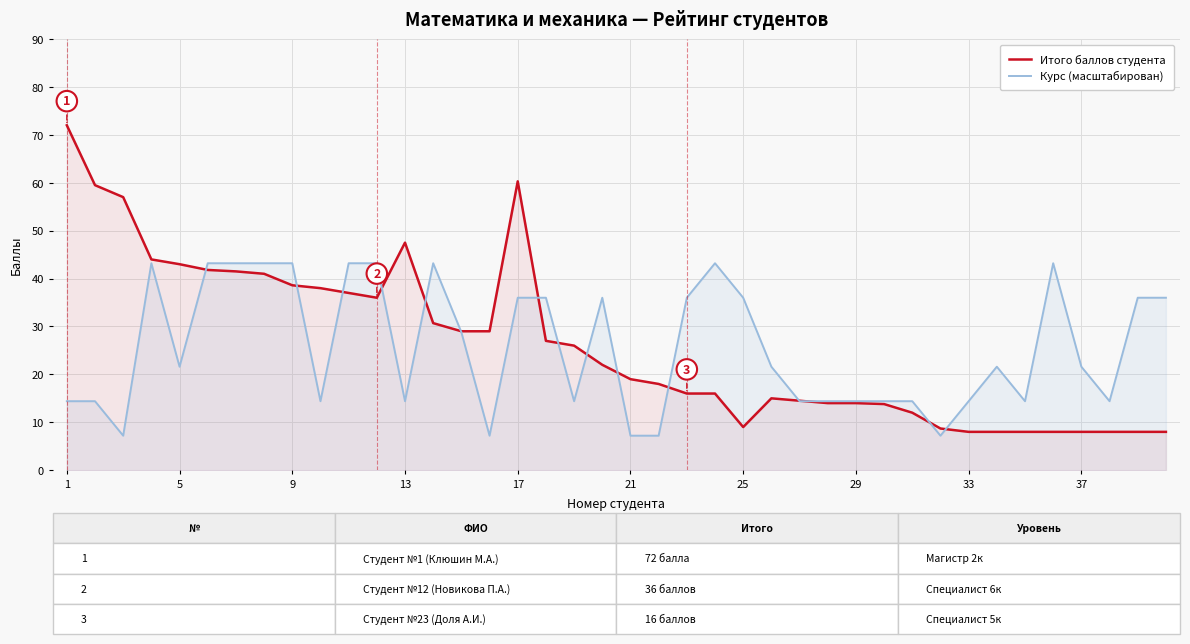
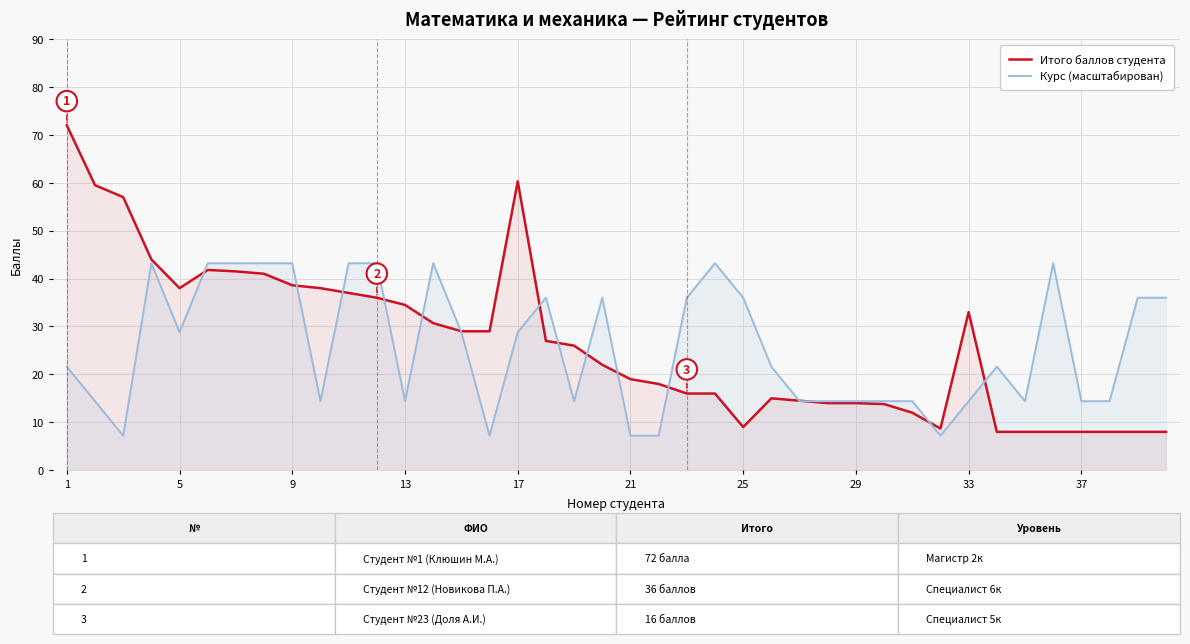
Курс (масштабирован), 1: 14 -> 22
Итого баллов студента, 5: 43 -> 38
Курс (масштабирован), 5: 22 -> 29
Итого баллов студента, 13: 48 -> 35
Курс (масштабирован), 17: 36 -> 29
Итого баллов студента, 33: 8 -> 33
Курс (масштабирован), 37: 22 -> 14
